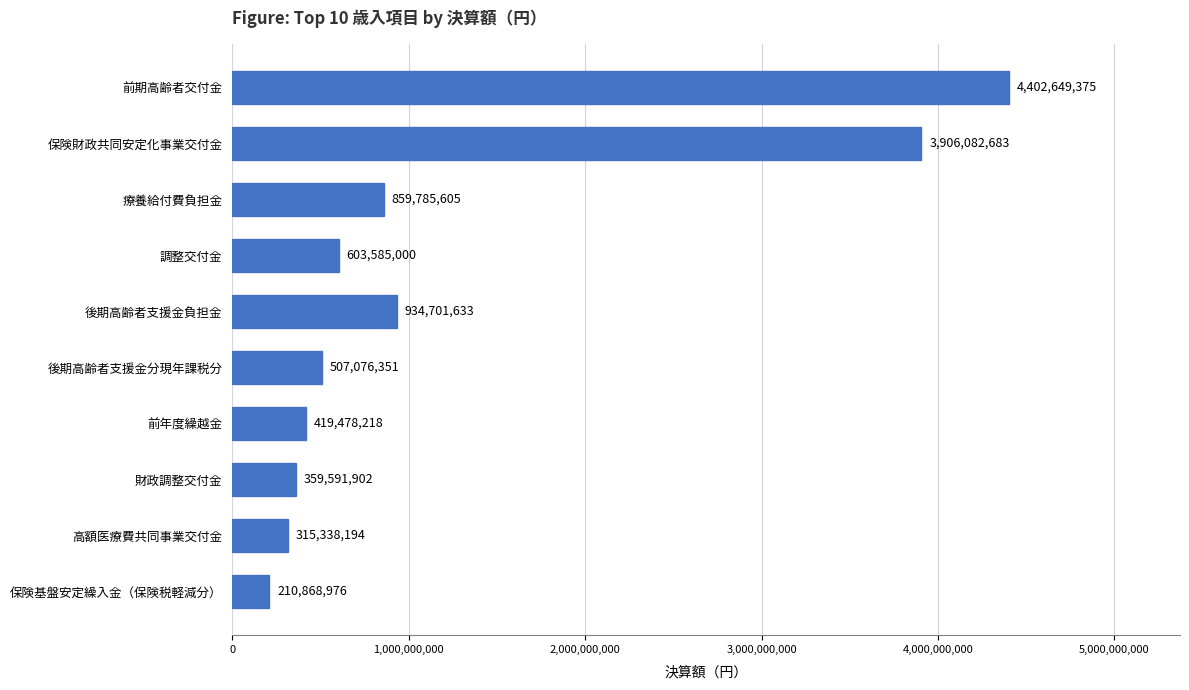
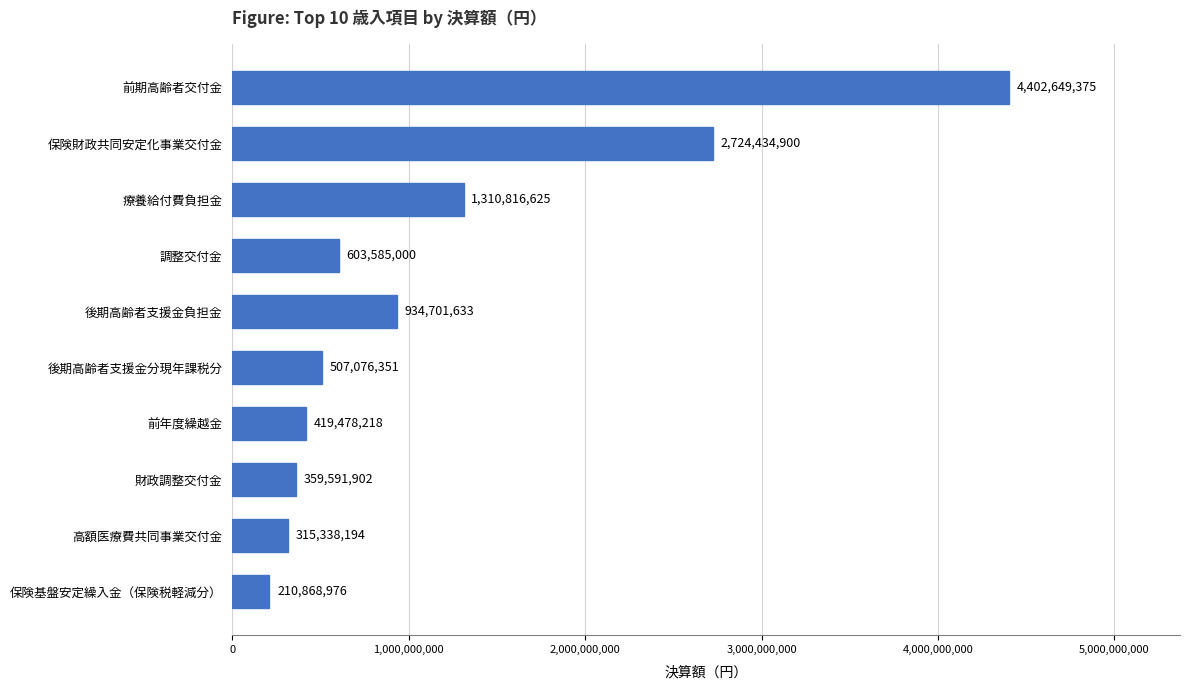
保険財政共同安定化事業交付金: 3,906,082,683 -> 2,724,434,900
療養給付費負担金: 859,785,605 -> 1,310,816,625
